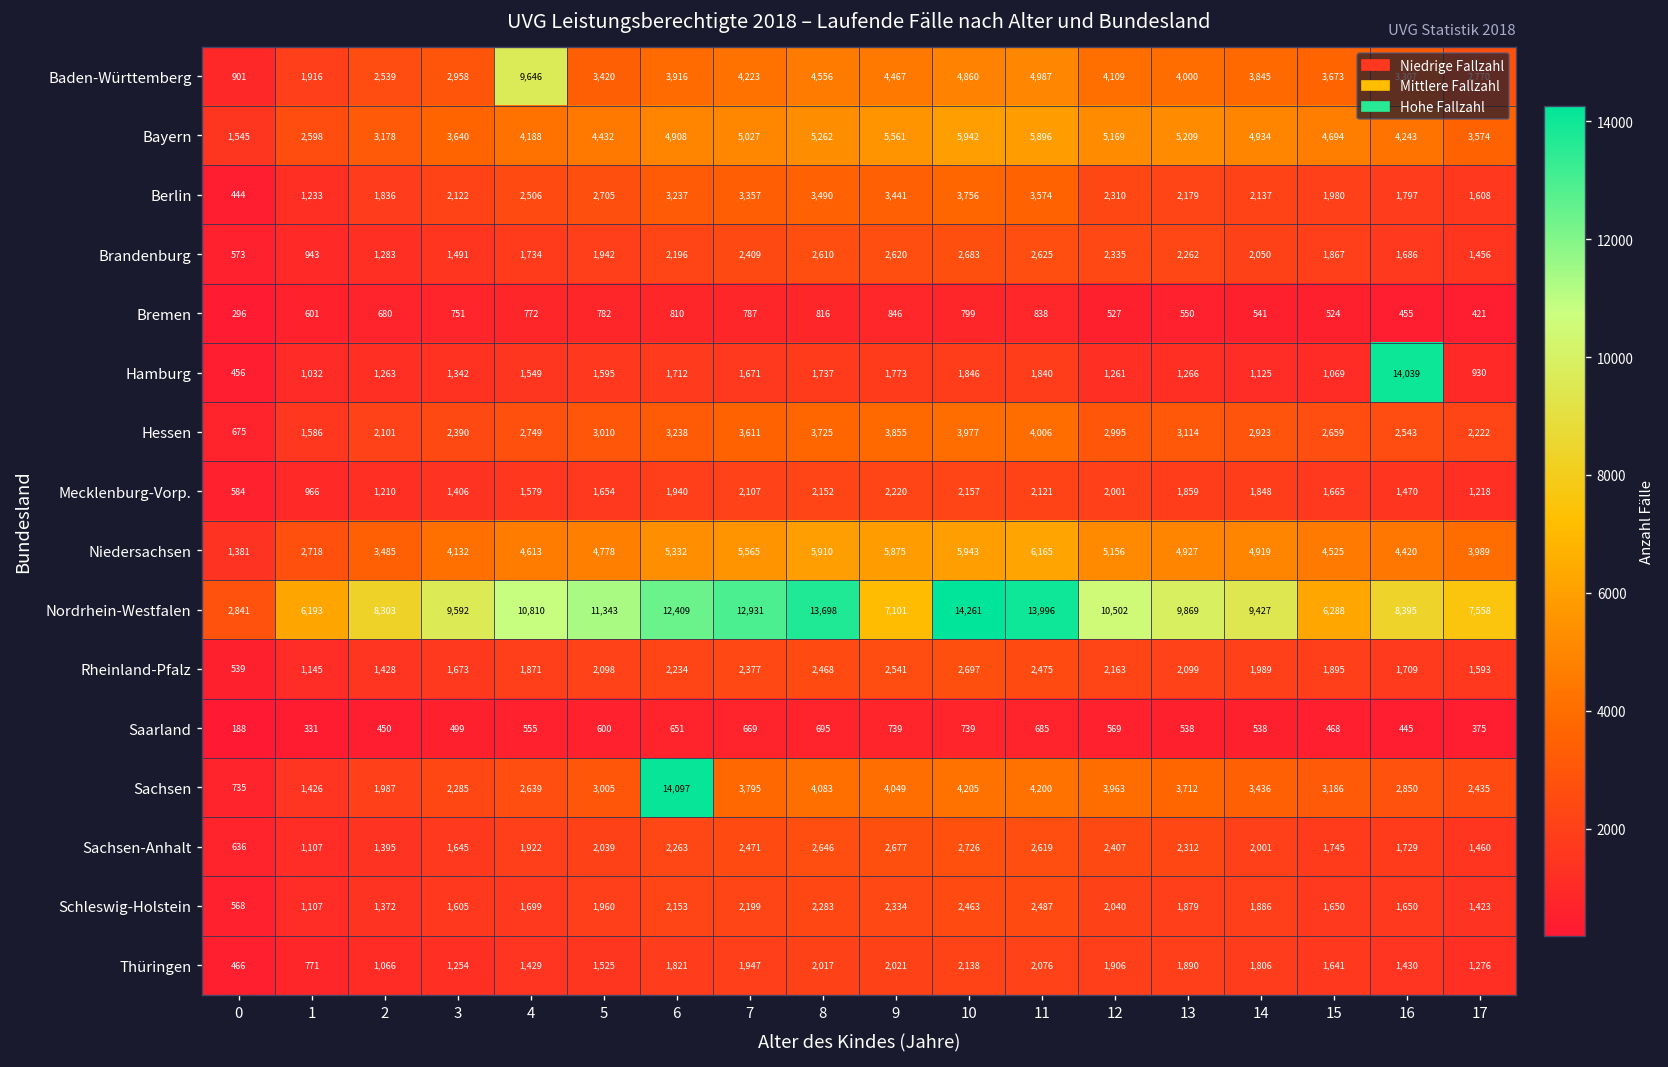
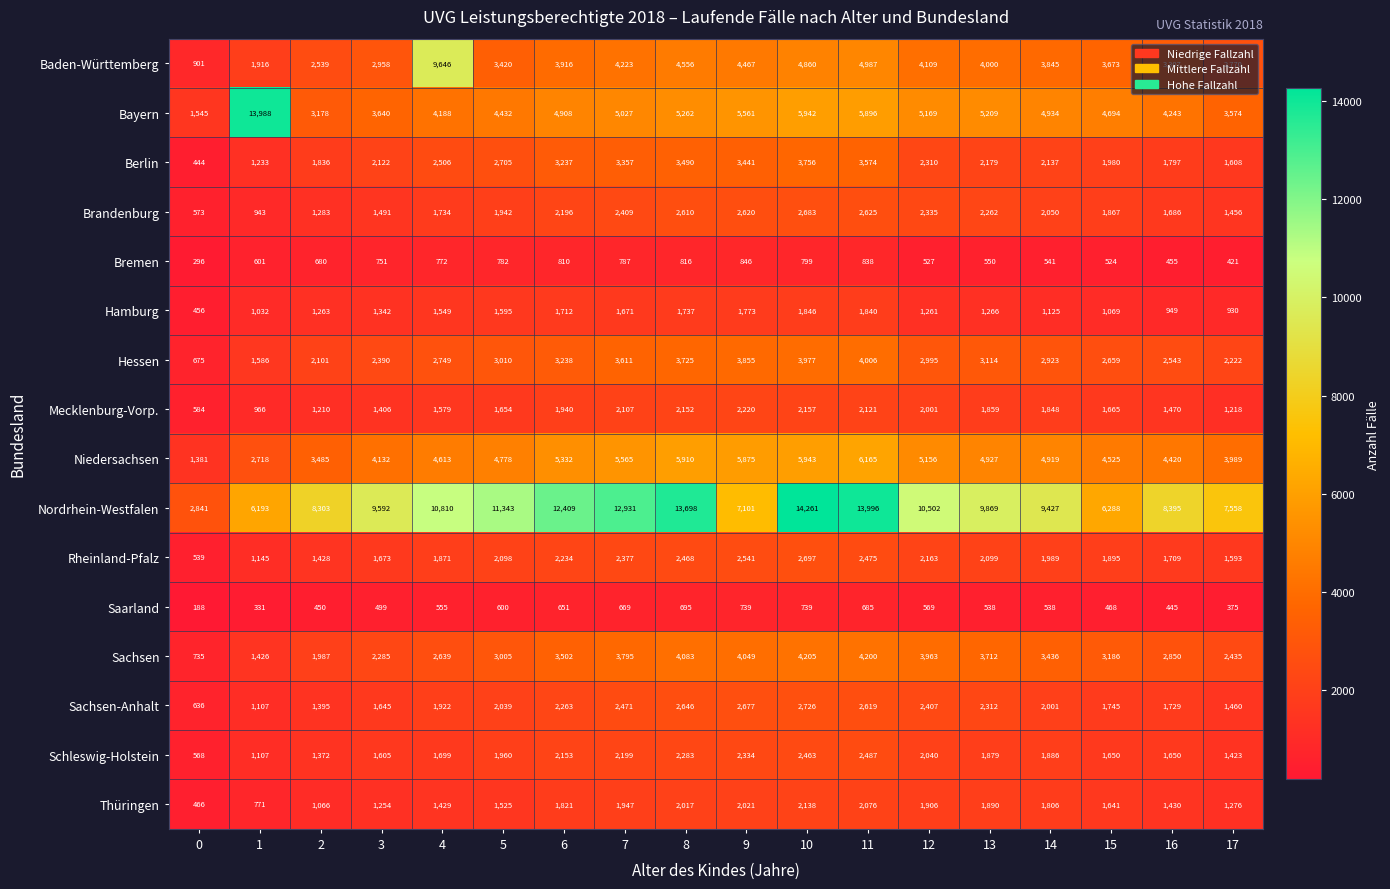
Bayern, 1: 2,598 -> 13,988
Hamburg, 16: 14,039 -> 949
Sachsen, 6: 14,097 -> 3,502
